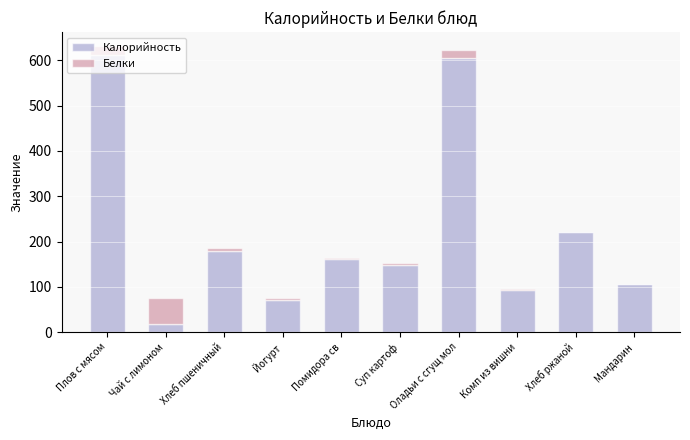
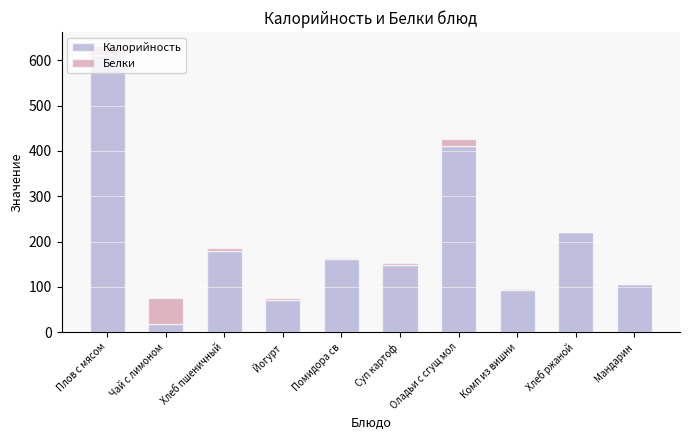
Калорийность, Оладьи с сгущ мол: 610 -> 410
